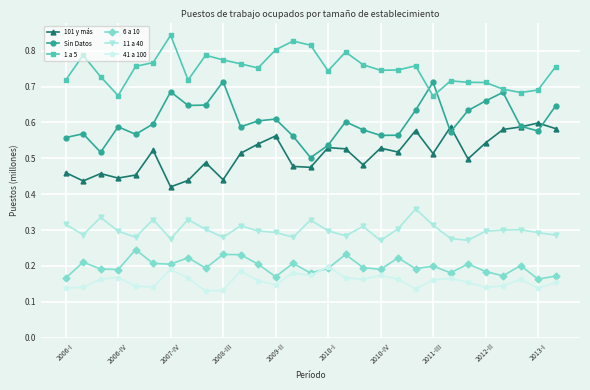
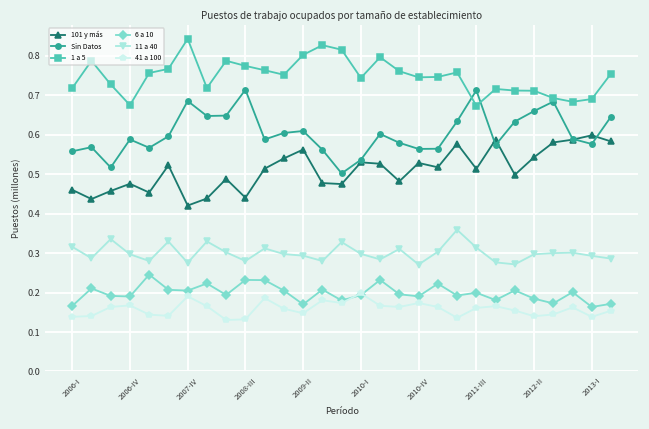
101 y más, 2006-IV: 0.45 -> 0.48
